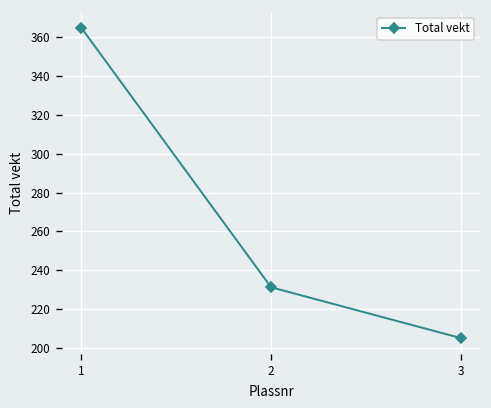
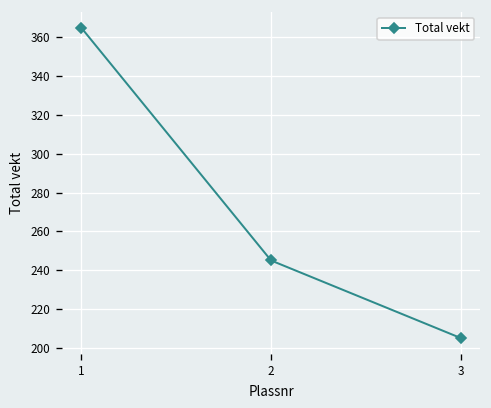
2: 231 -> 245
